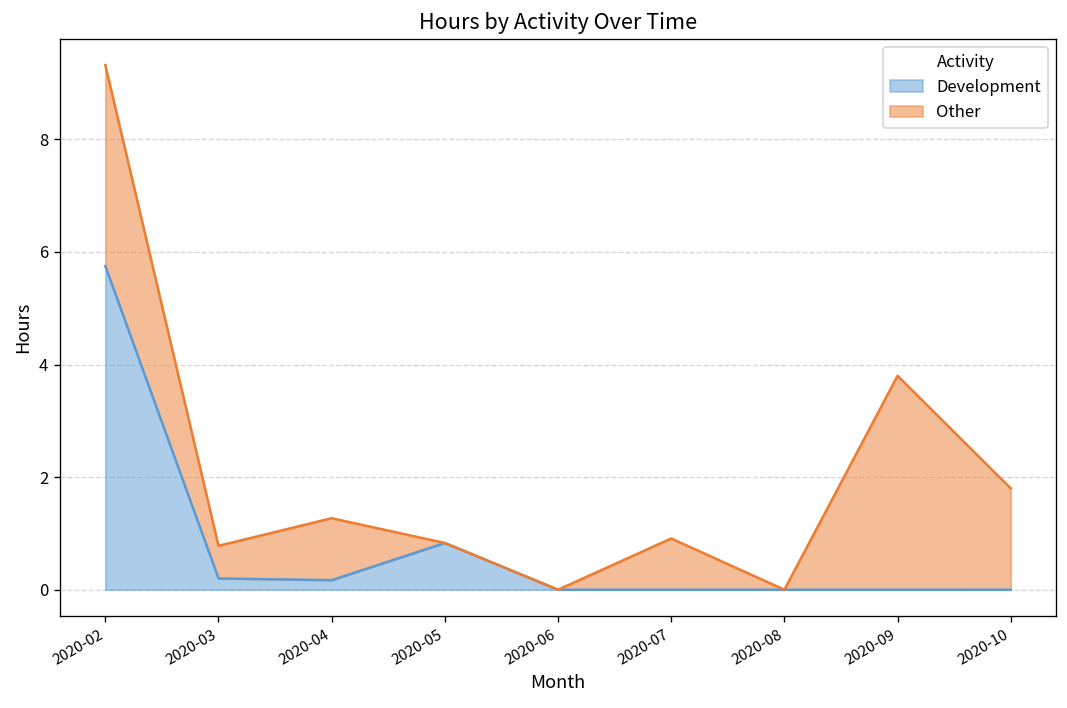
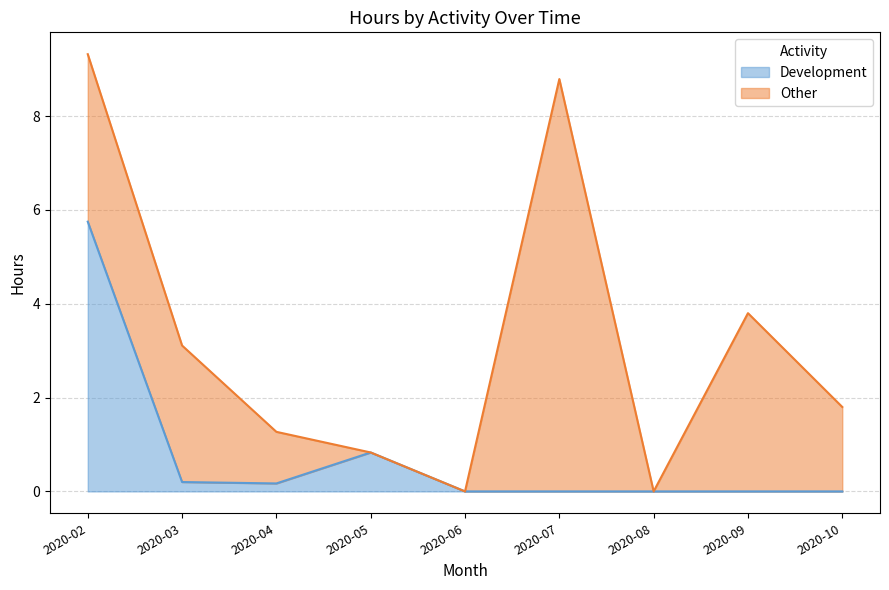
Other, 2020-03: 0.6 -> 2.9
Other, 2020-07: 0.9 -> 8.8
